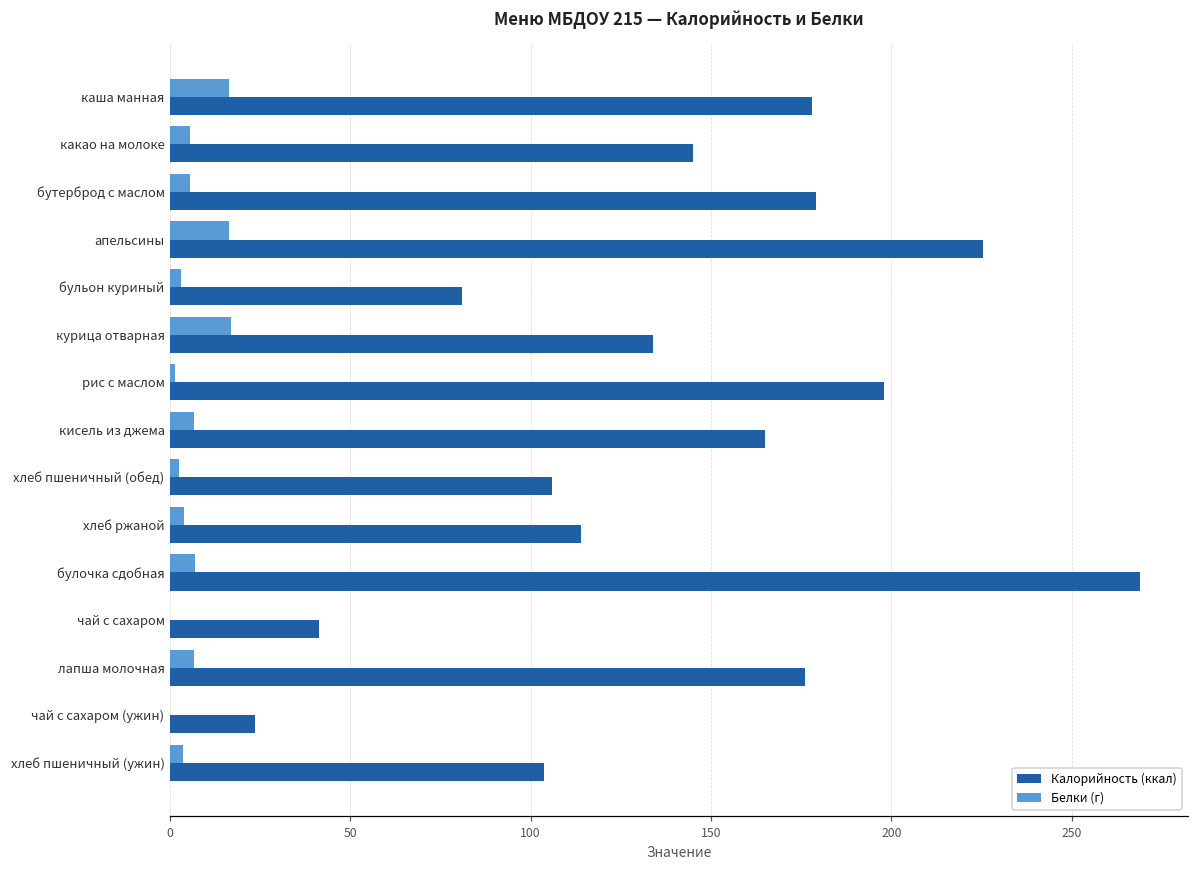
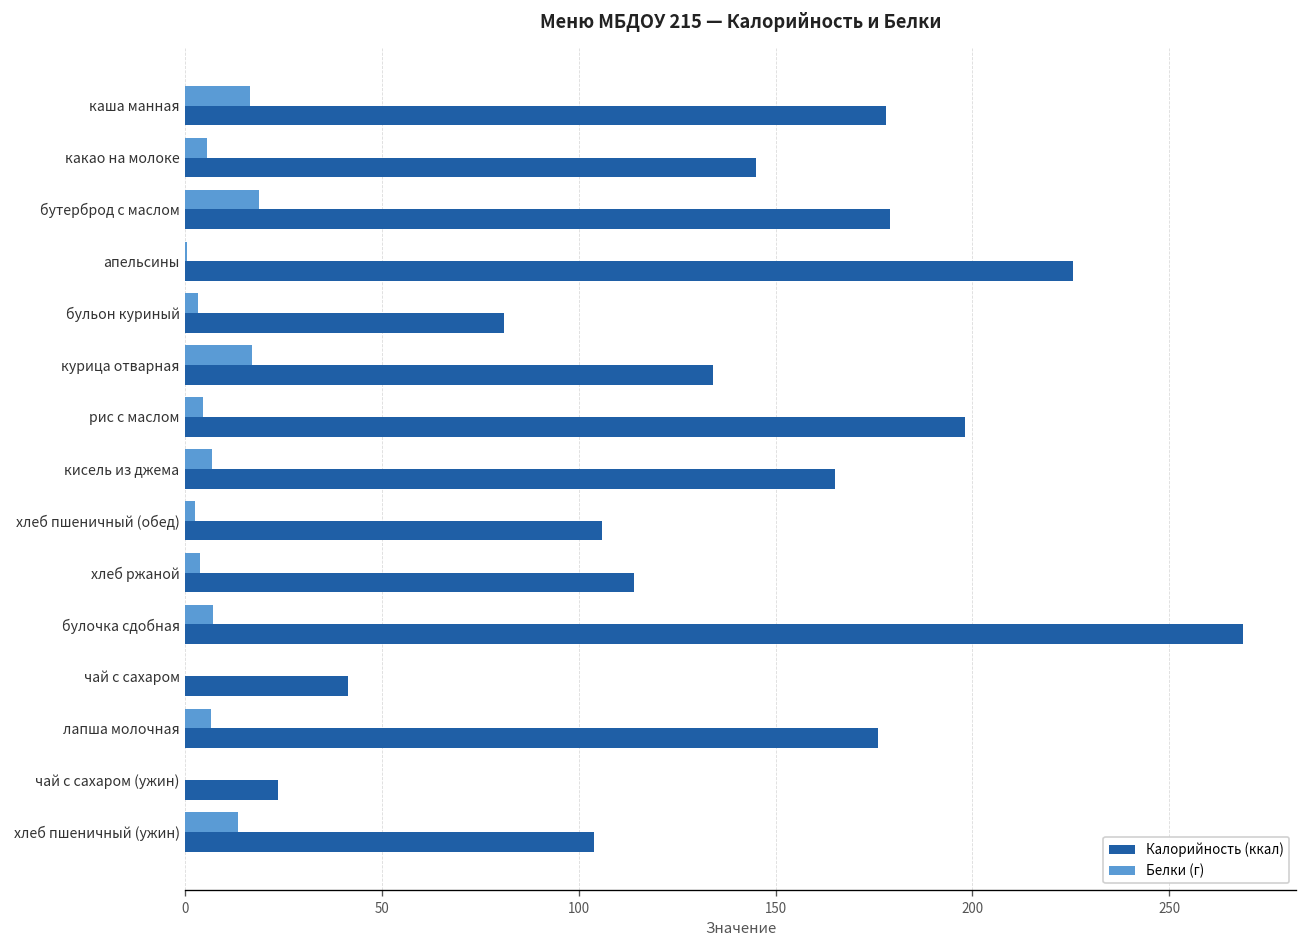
Белки (г), бутерброд с маслом: 6 -> 19
Белки (г), апельсины: 17 -> 0
Белки (г), рис с маслом: 1 -> 5
Белки (г), хлеб пшеничный (ужин): 4 -> 13
